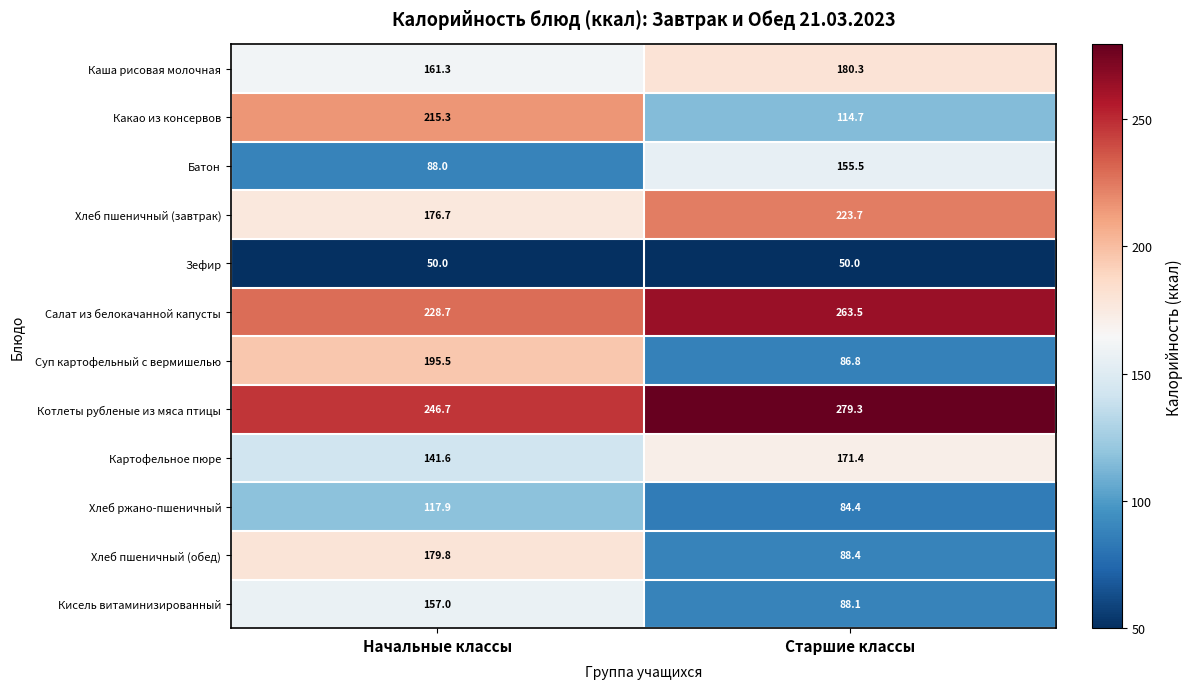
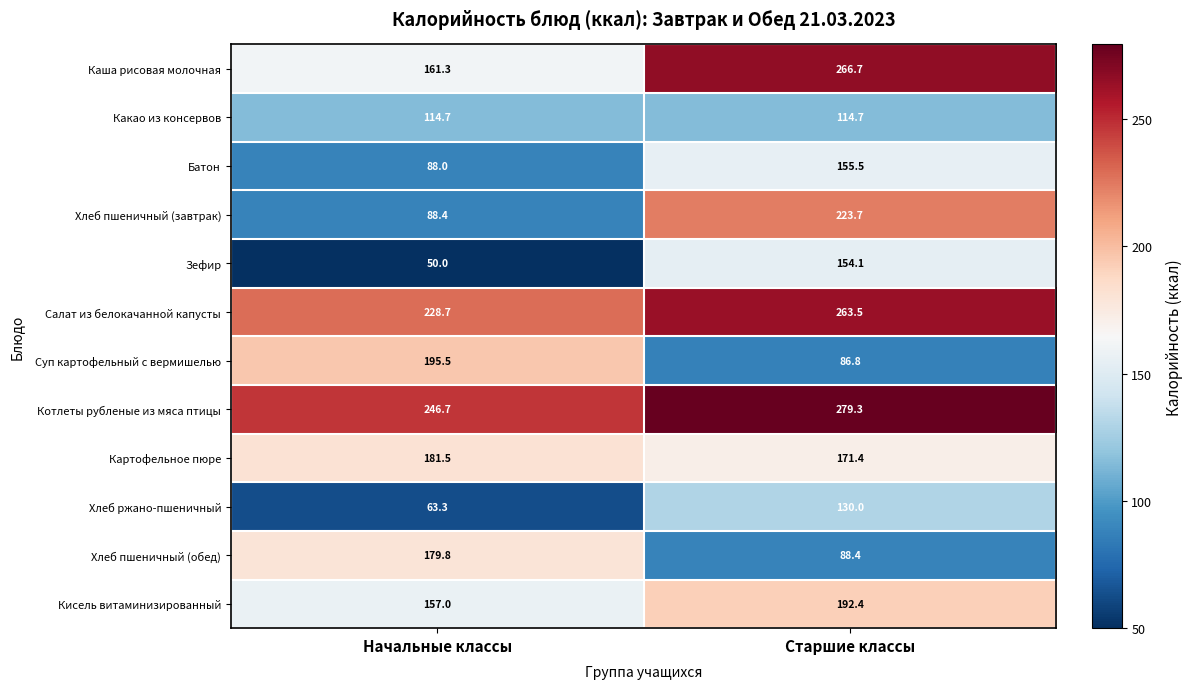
Каша рисовая молочная, Старшие классы: 180.3 -> 266.7
Какао из консервов, Начальные классы: 215.3 -> 114.7
Хлеб пшеничный (завтрак), Начальные классы: 176.7 -> 88.4
Зефир, Старшие классы: 50.0 -> 154.1
Картофельное пюре, Начальные классы: 141.6 -> 181.5
Хлеб ржано-пшеничный, Начальные классы: 117.9 -> 63.3
Хлеб ржано-пшеничный, Старшие классы: 84.4 -> 130.0
Кисель витаминизированный, Старшие классы: 88.1 -> 192.4
